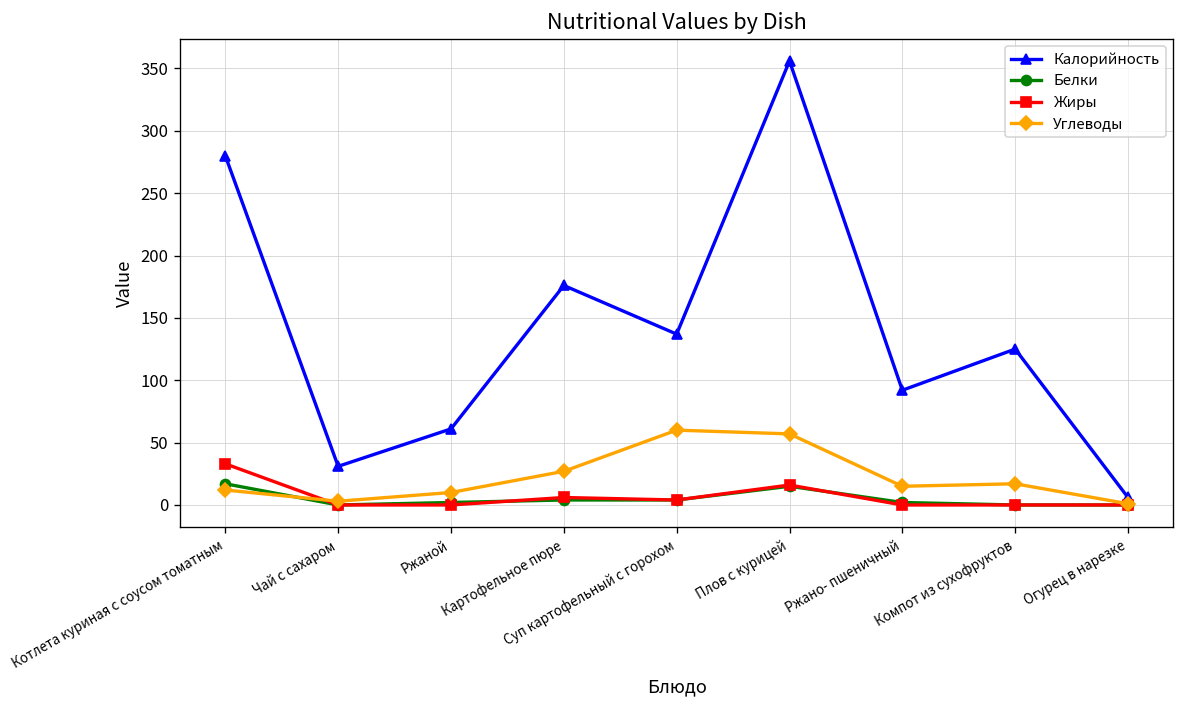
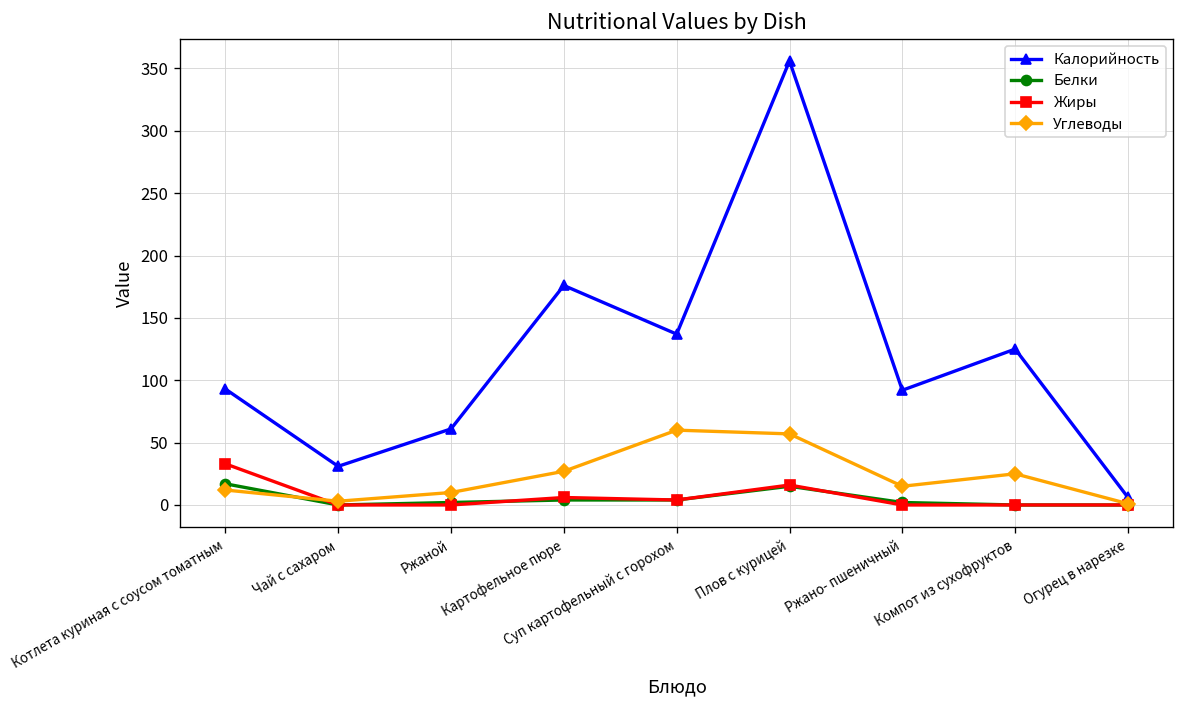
Калорийность, Котлета куриная с соусом томатным: 280 -> 93
Углеводы, Компот из сухофруктов: 17 -> 25
